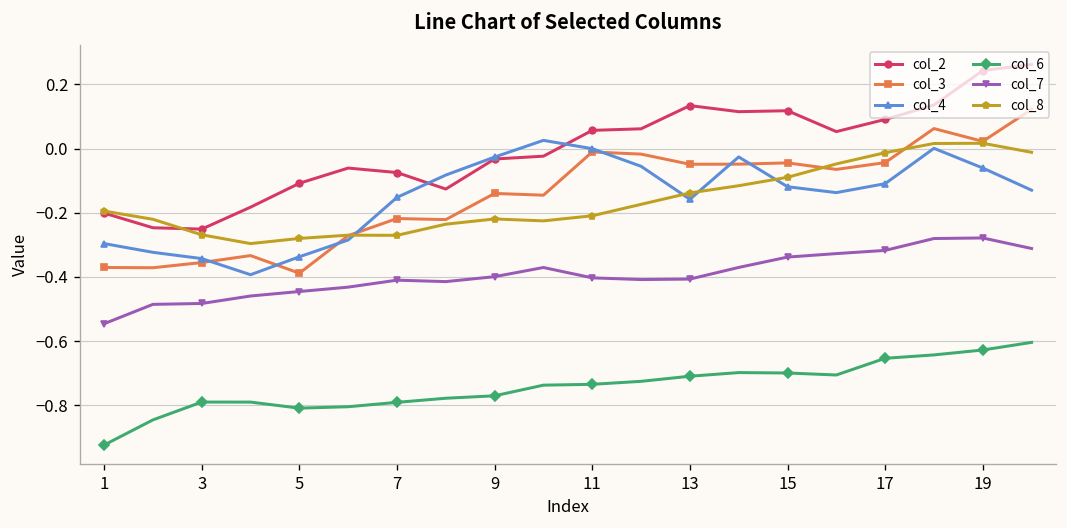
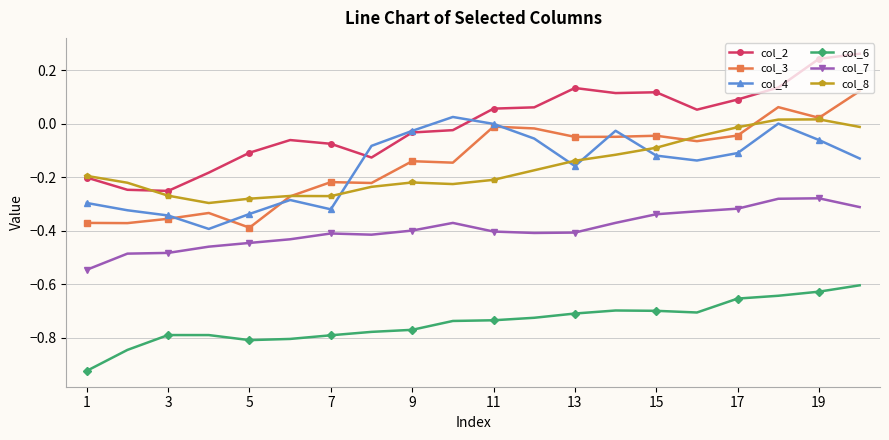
col_4, 7: -0.15 -> -0.32
